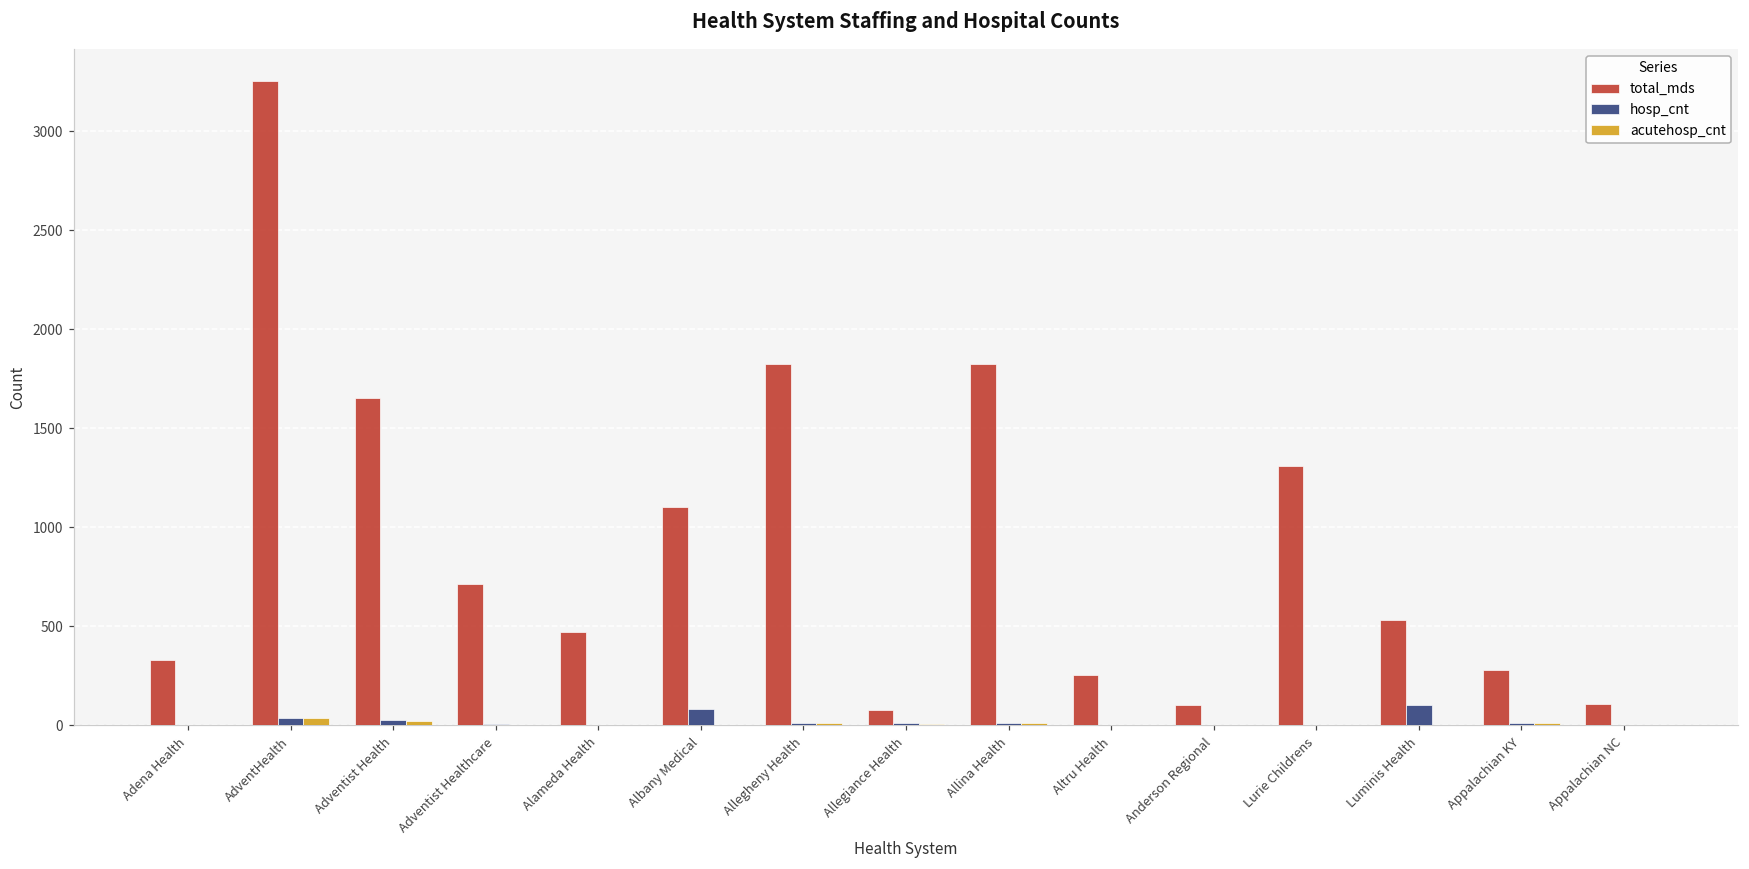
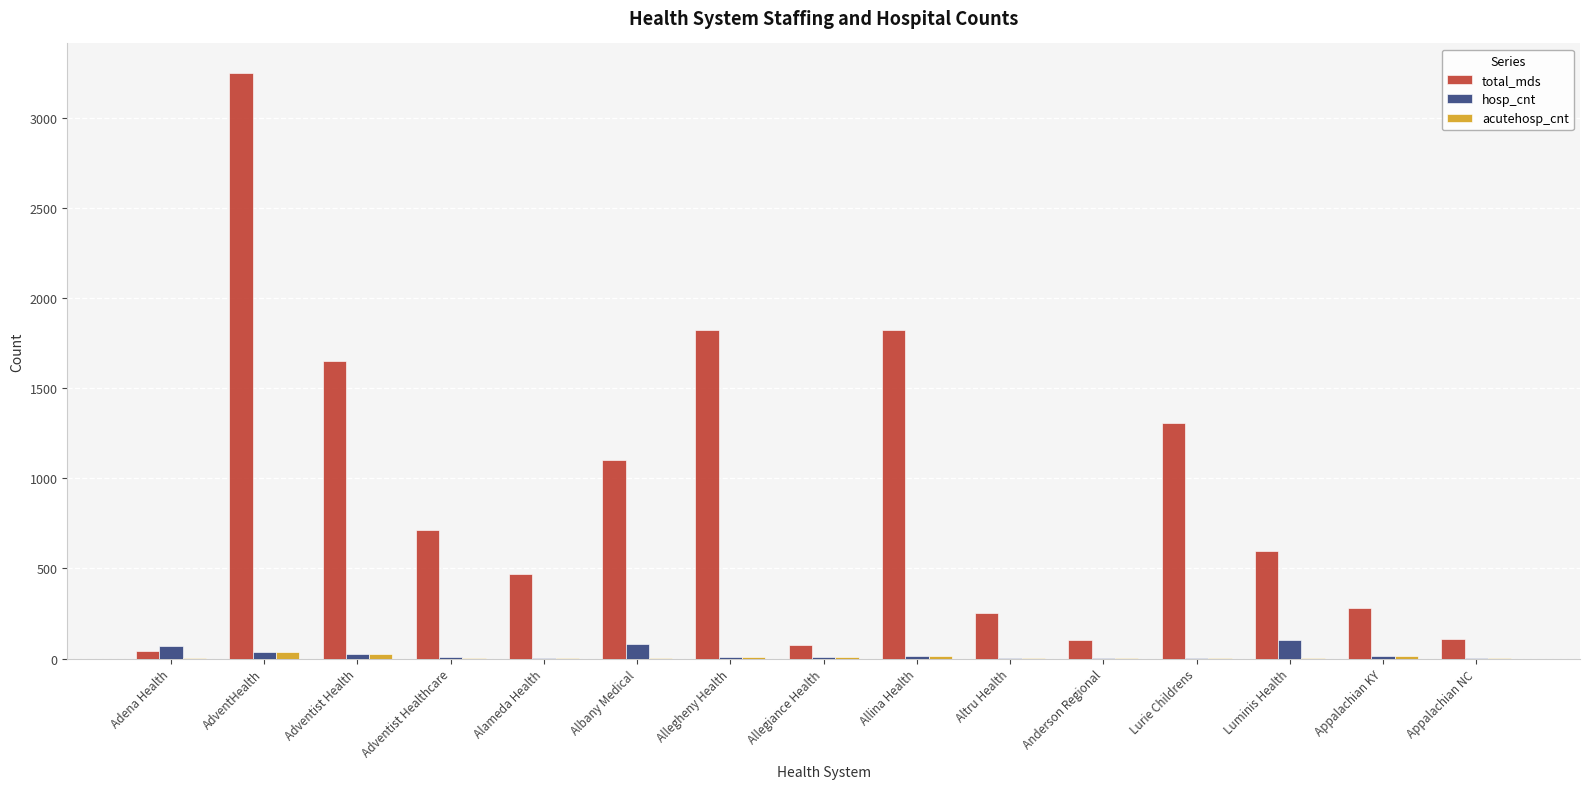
total_mds, Adena Health: 330 -> 40
hosp_cnt, Adena Health: 0 -> 70
total_mds, Luminis Health: 530 -> 600
